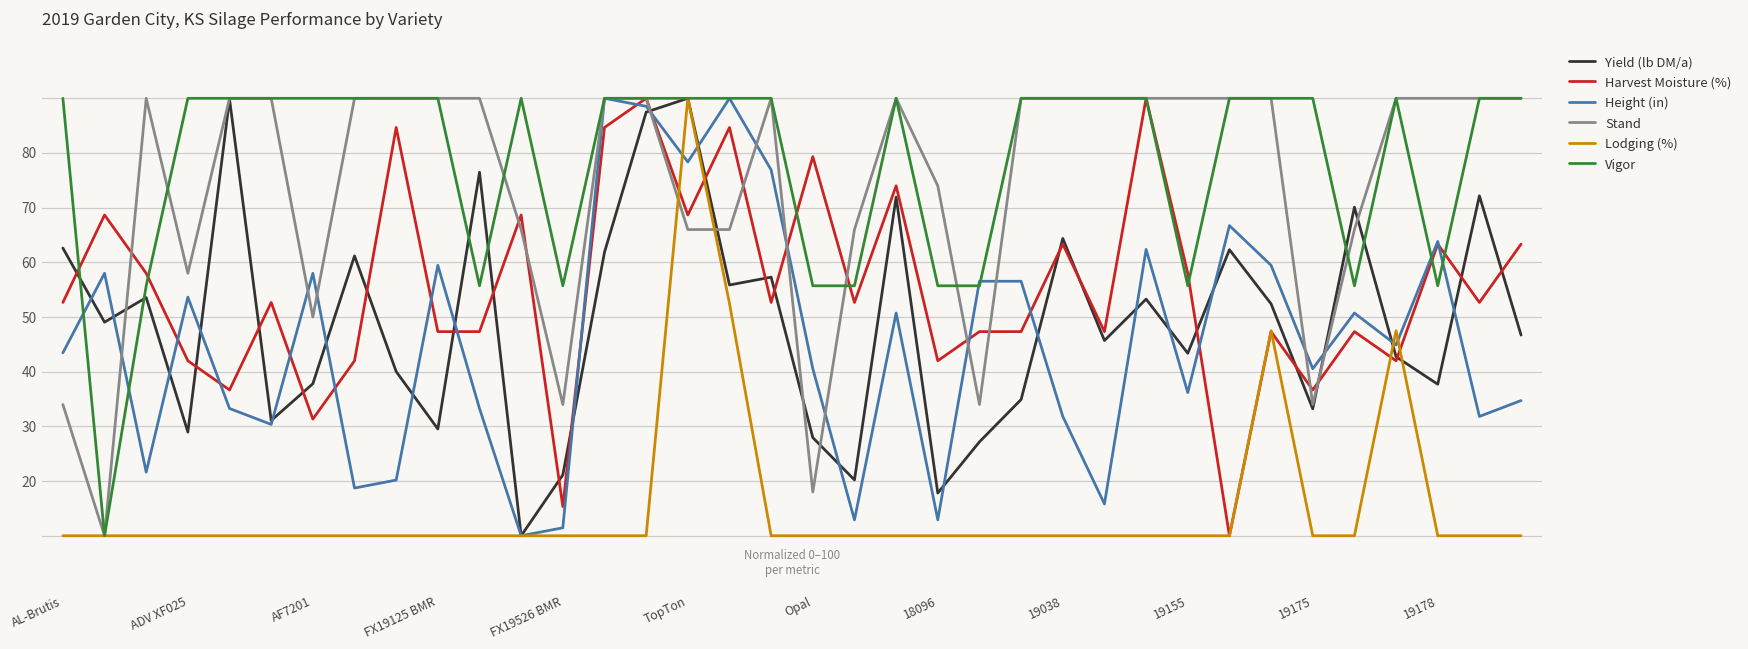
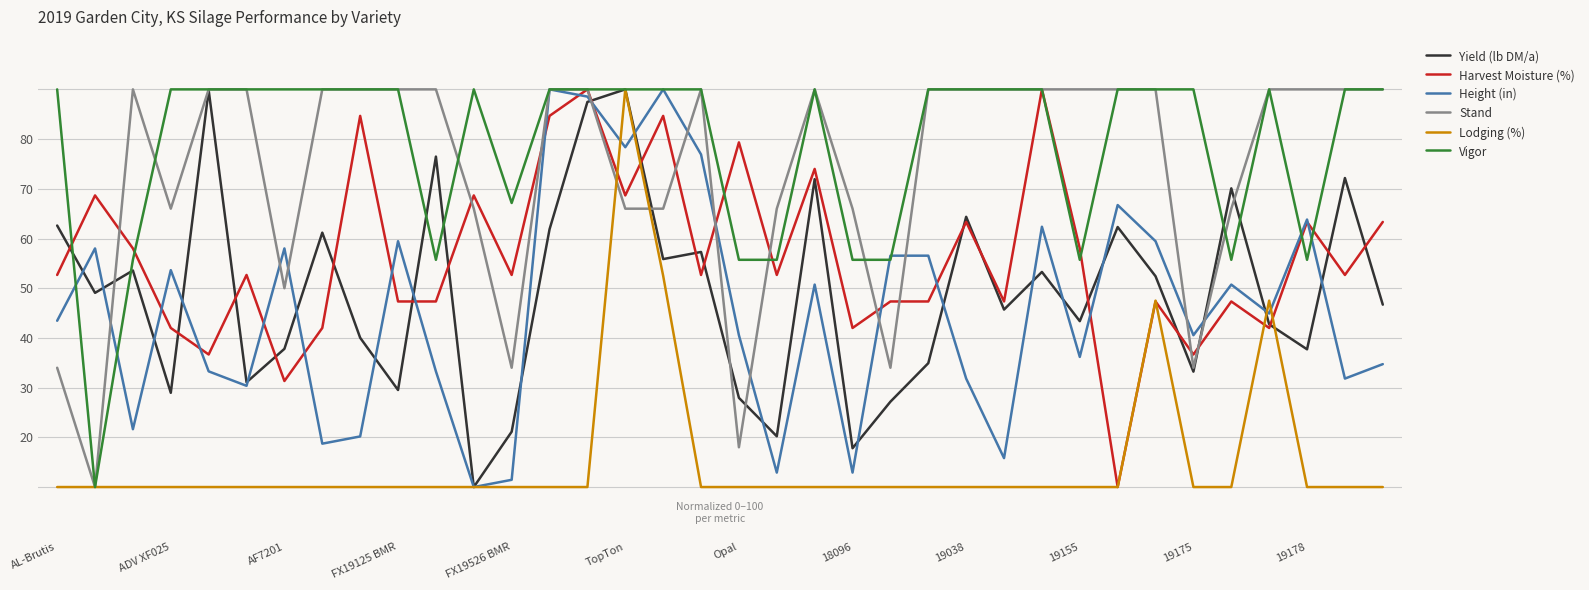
Stand, ADV XF025: 58 -> 66
Harvest Moisture (%), FX19526 BMR: 15 -> 53
Vigor, FX19526 BMR: 56 -> 67
Stand, 18096: 74 -> 66
